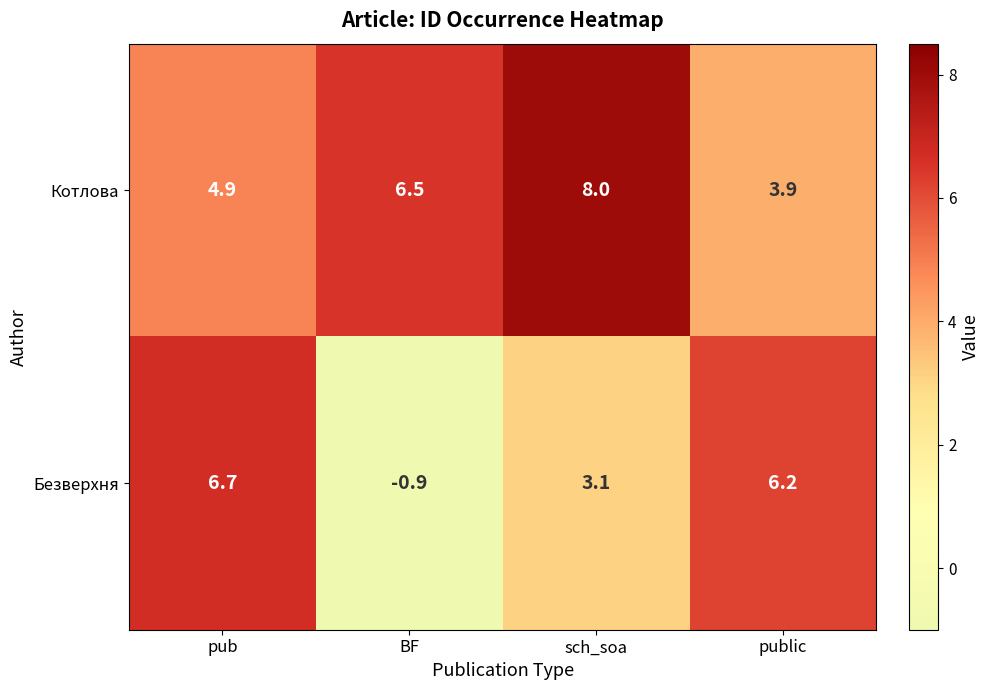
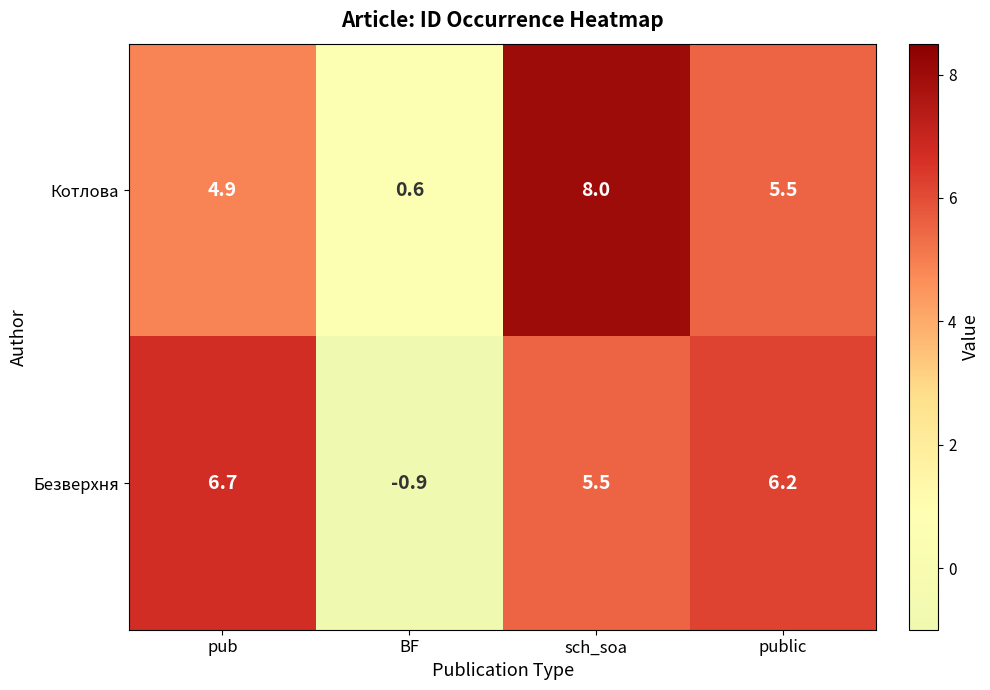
Котлова, BF: 6.5 -> 0.6
Котлова, public: 3.9 -> 5.5
Безверхня, sch_soa: 3.1 -> 5.5
